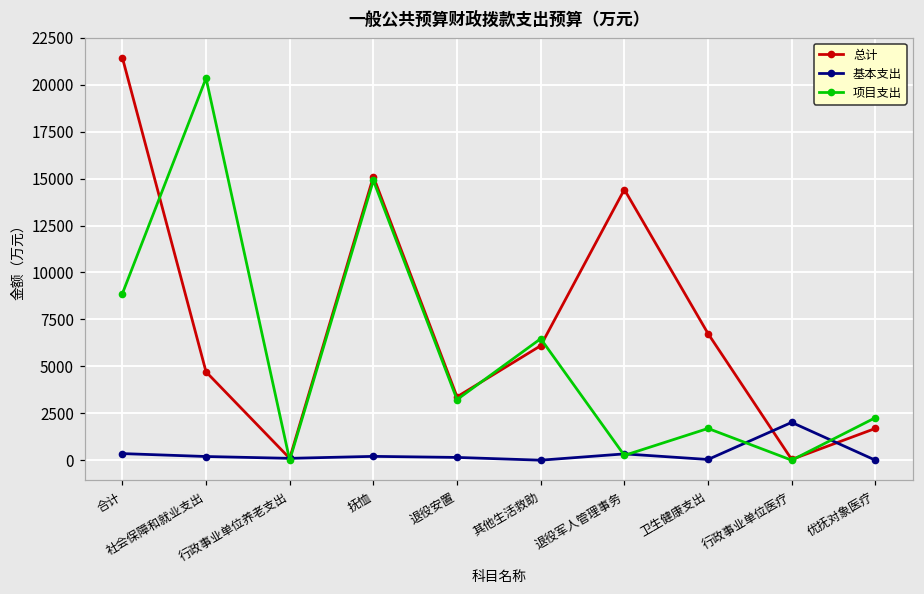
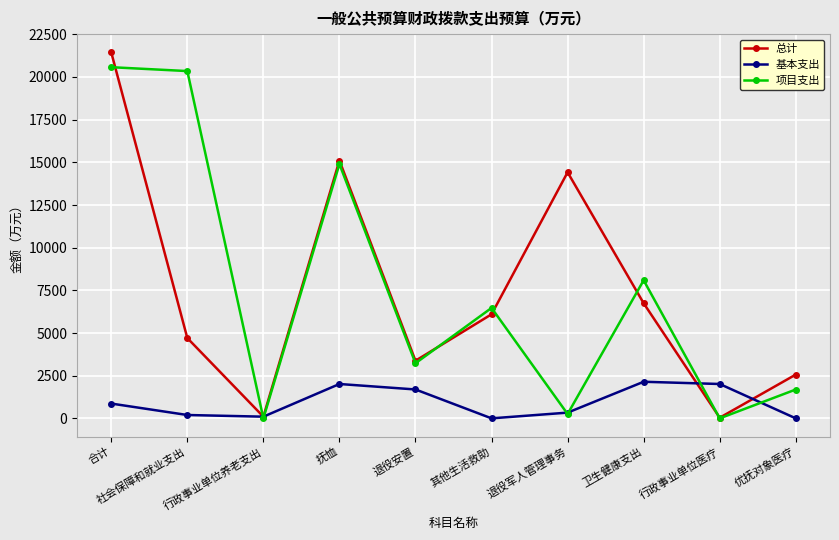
基本支出, 合计: 400 -> 900
项目支出, 合计: 8900 -> 20600
基本支出, 抚恤: 200 -> 2000
基本支出, 退役安置: 100 -> 1700
基本支出, 卫生健康支出: 0 -> 2100
项目支出, 卫生健康支出: 1700 -> 8100
总计, 优抚对象医疗: 1700 -> 2600
项目支出, 优抚对象医疗: 2300 -> 1700
